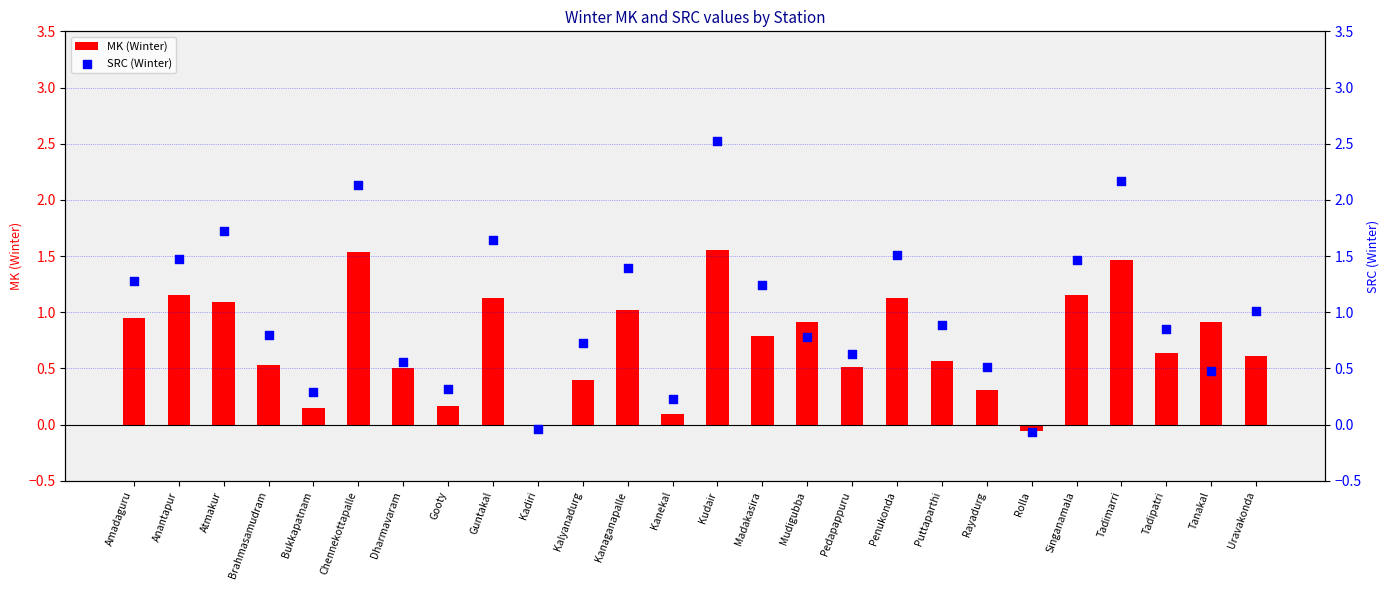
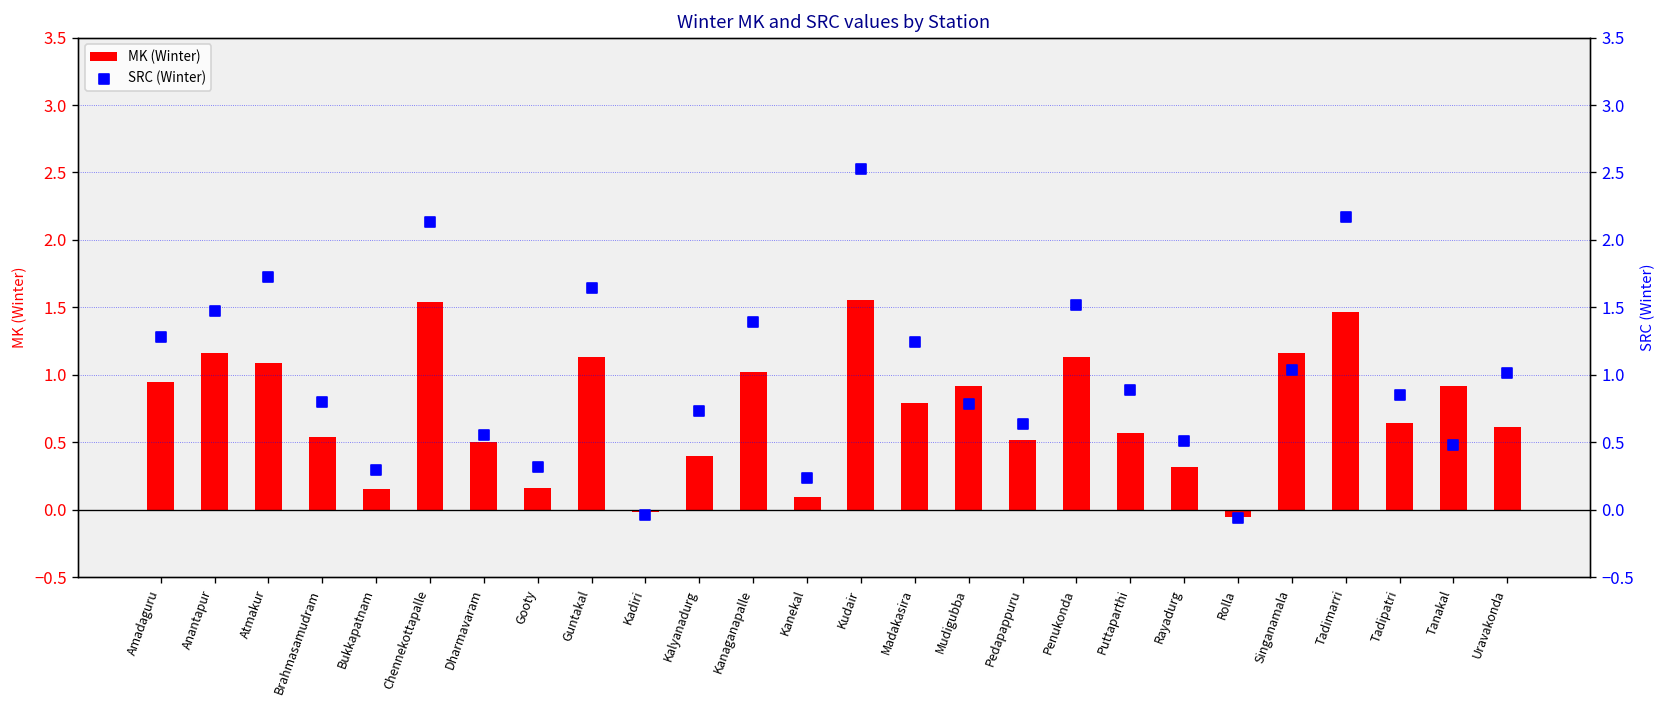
SRC (Winter), Singanamala: 1.47 -> 1.04
